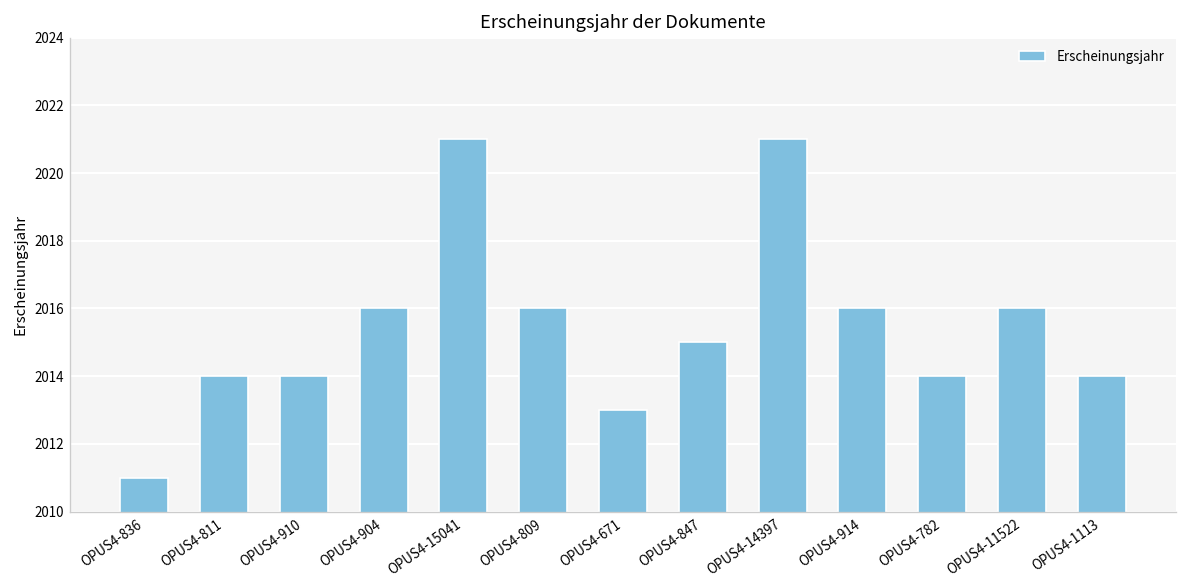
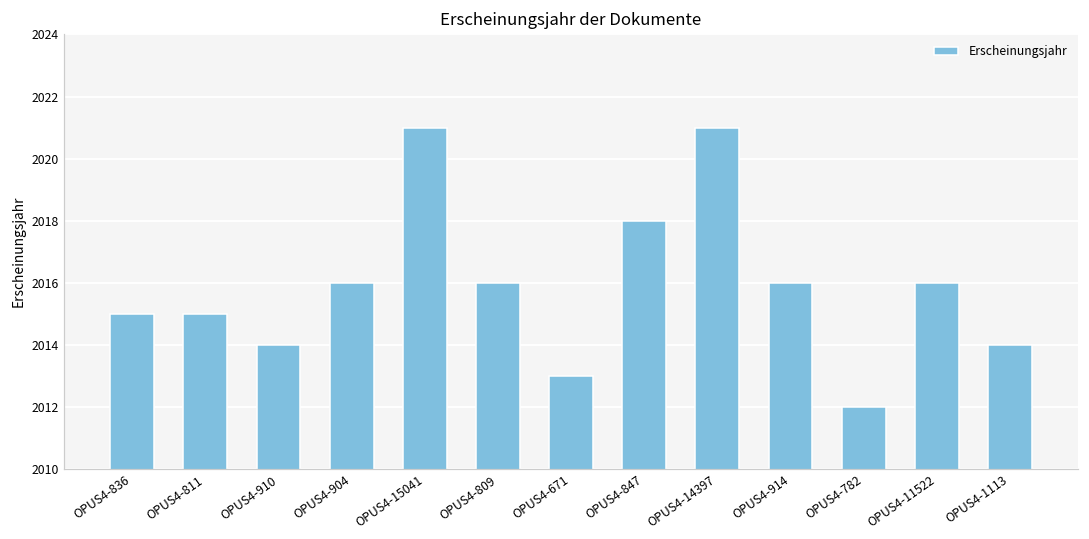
OPUS4-836: 2011 -> 2015
OPUS4-811: 2014 -> 2015
OPUS4-847: 2015 -> 2018
OPUS4-782: 2014 -> 2012
